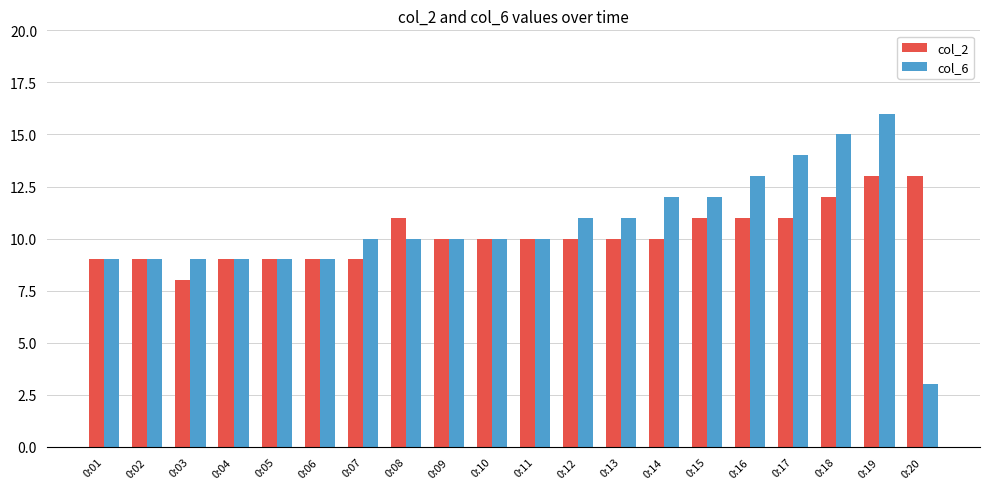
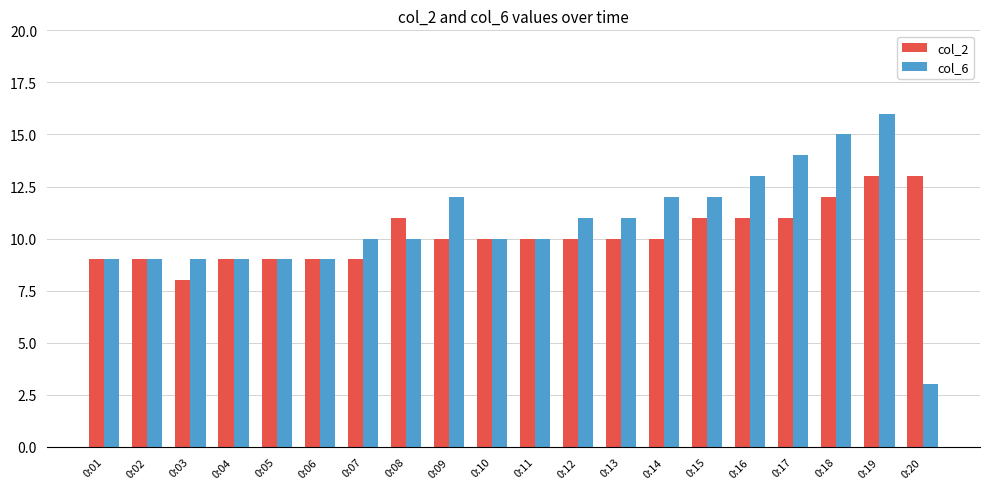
col_6, 0:09: 10 -> 12
